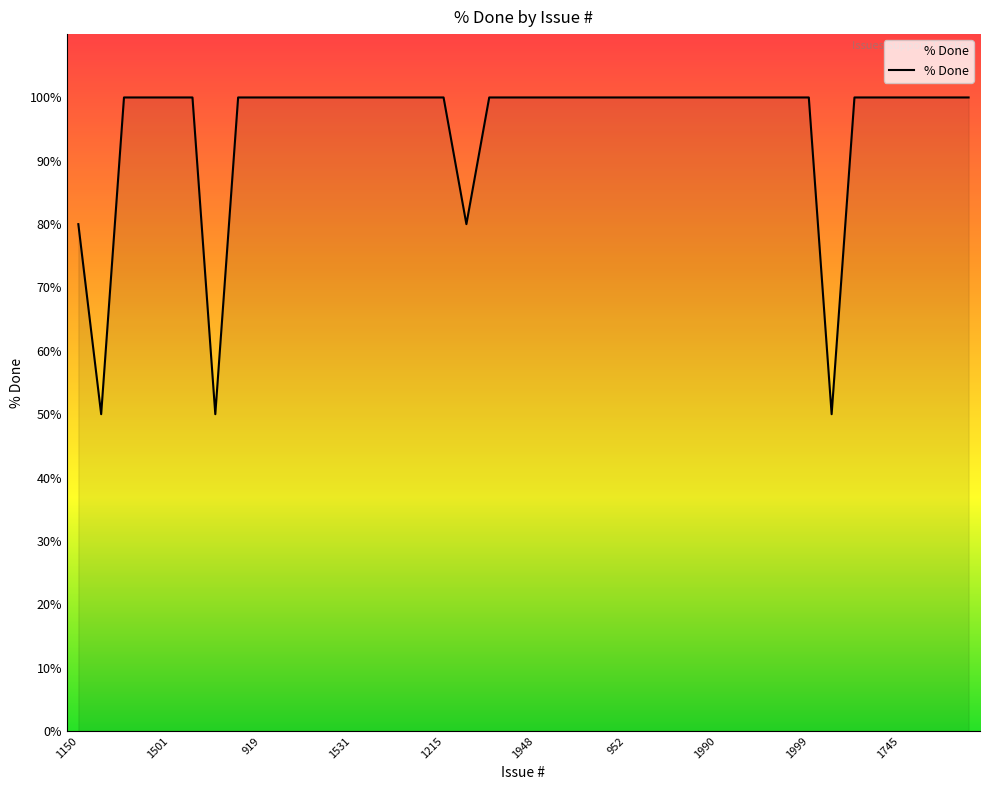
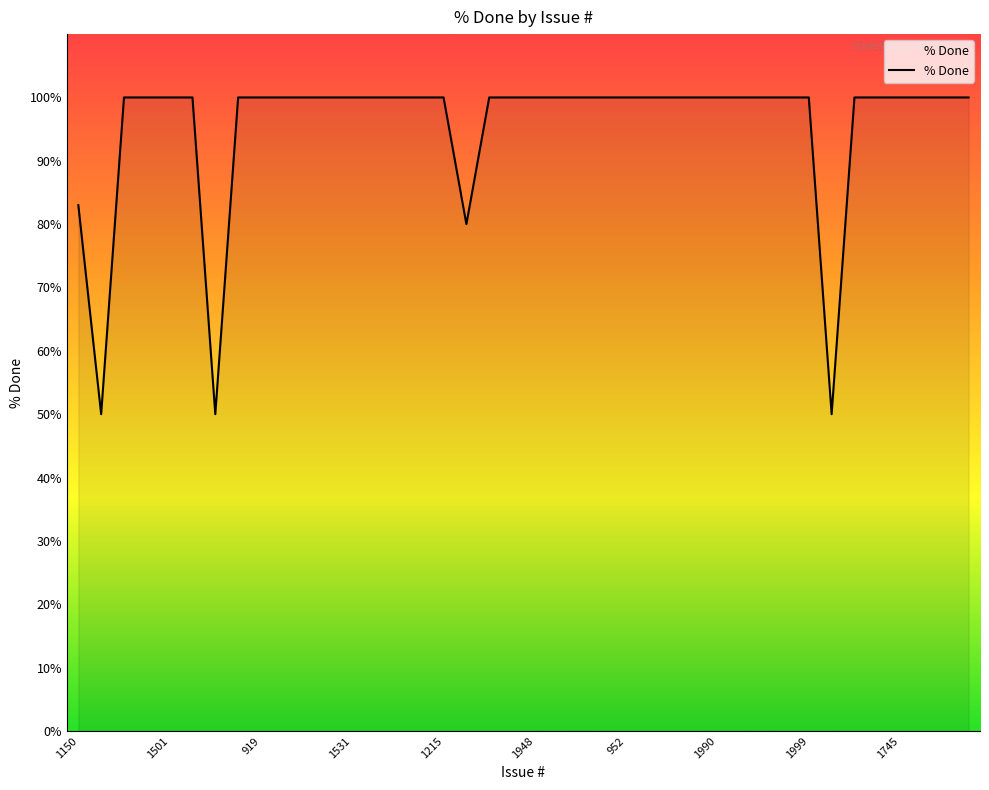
1150: 80% -> 83%
